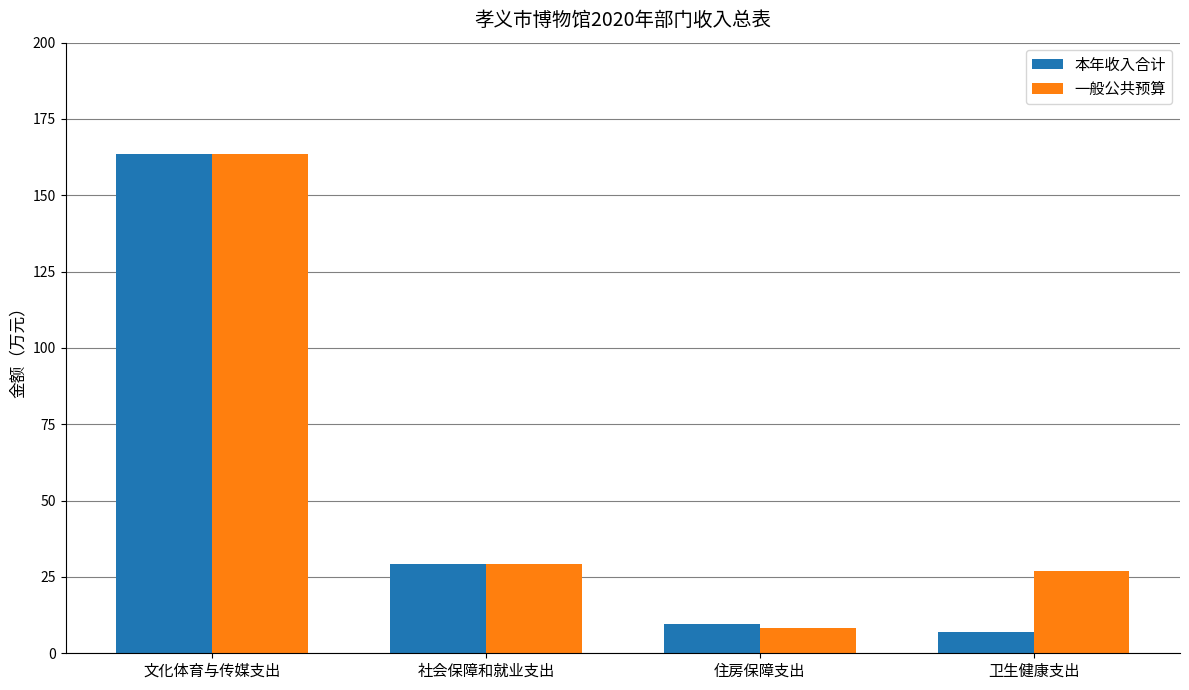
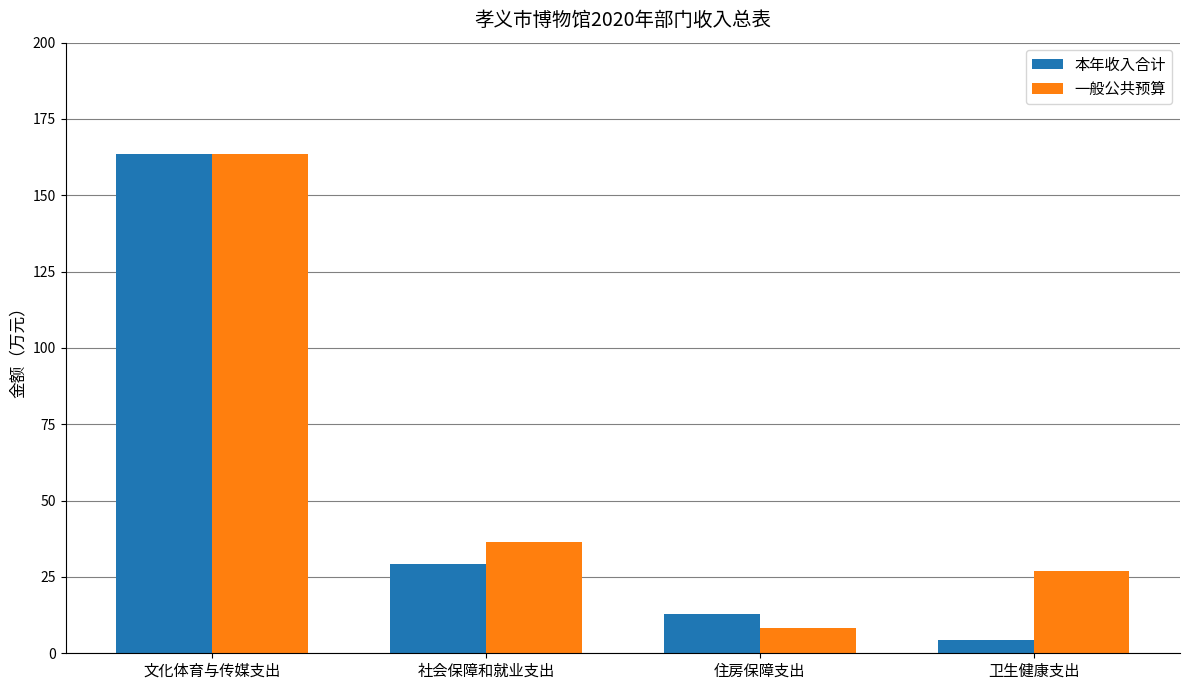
一般公共预算, 社会保障和就业支出: 29 -> 36
本年收入合计, 住房保障支出: 10 -> 13
本年收入合计, 卫生健康支出: 7 -> 4
